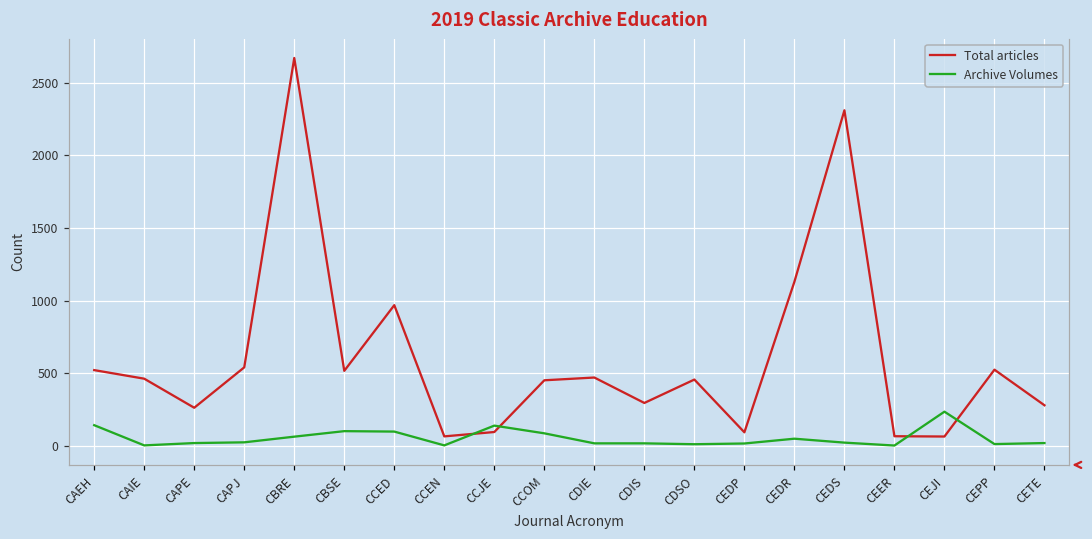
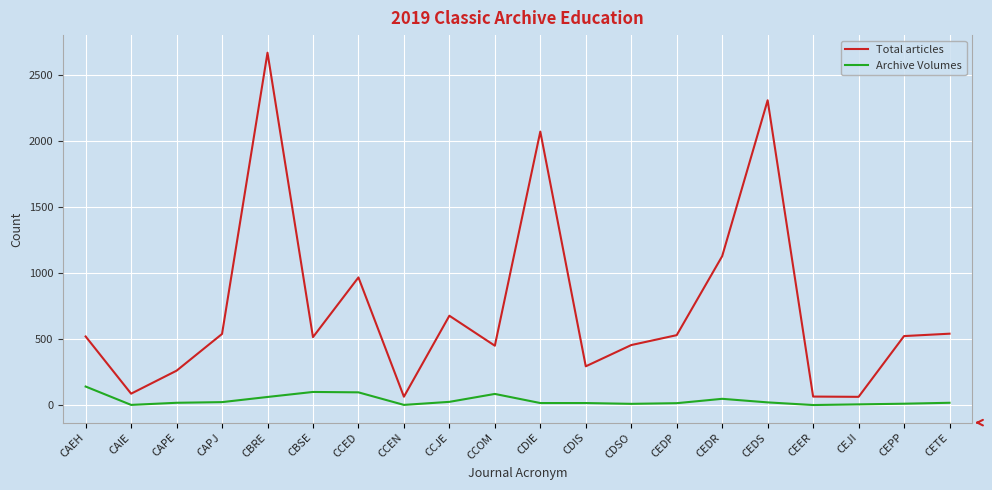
Total articles, CAIE: 460 -> 90
Total articles, CCJE: 100 -> 680
Archive Volumes, CCJE: 140 -> 30
Total articles, CDIE: 470 -> 2070
Total articles, CEDP: 90 -> 530
Archive Volumes, CEJI: 240 -> 10
Total articles, CETE: 280 -> 540
